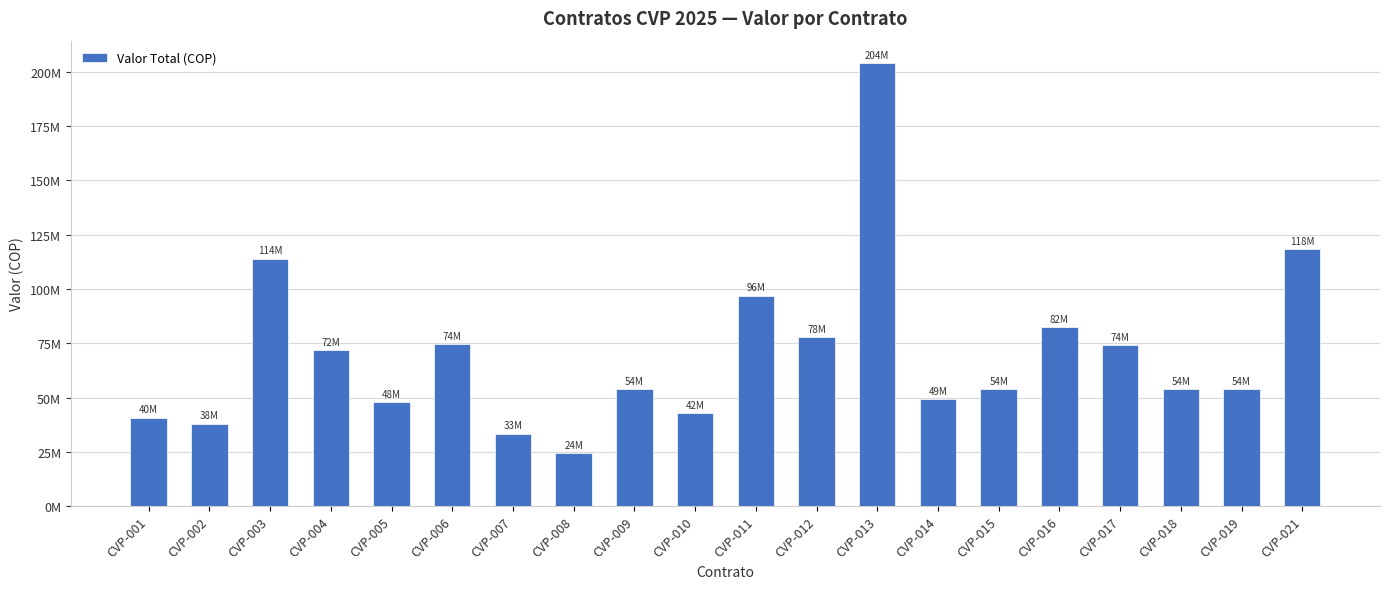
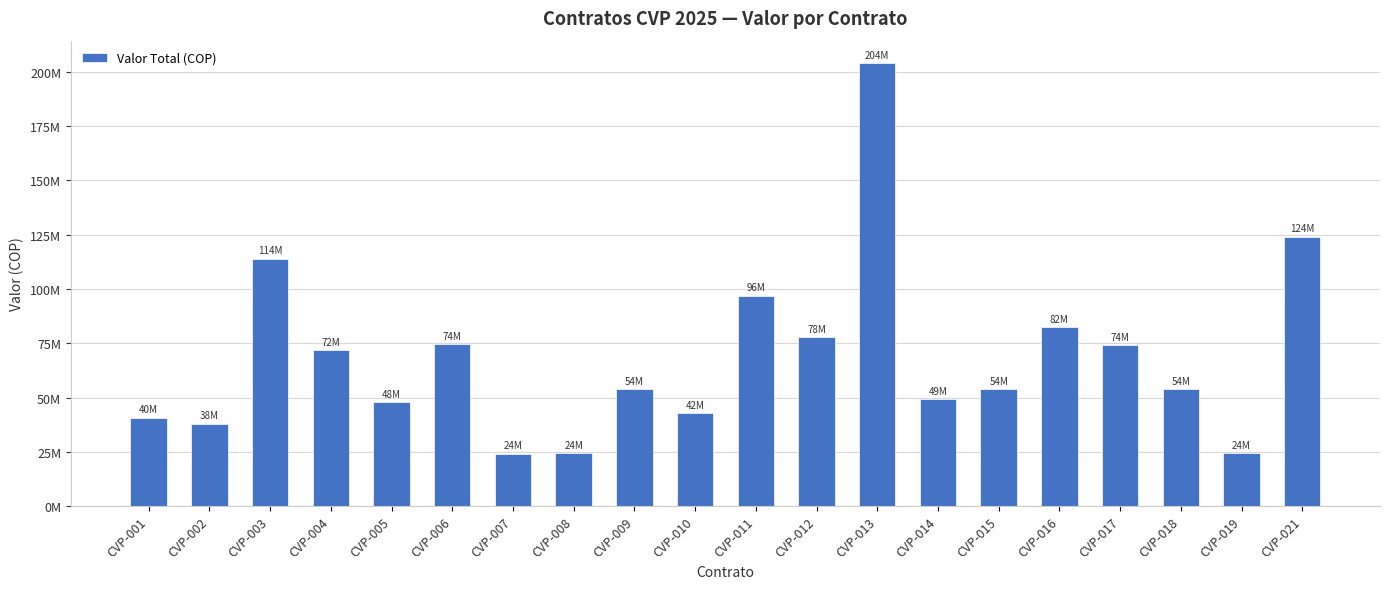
CVP-007: 33M -> 24M
CVP-019: 54M -> 24M
CVP-021: 118M -> 124M
